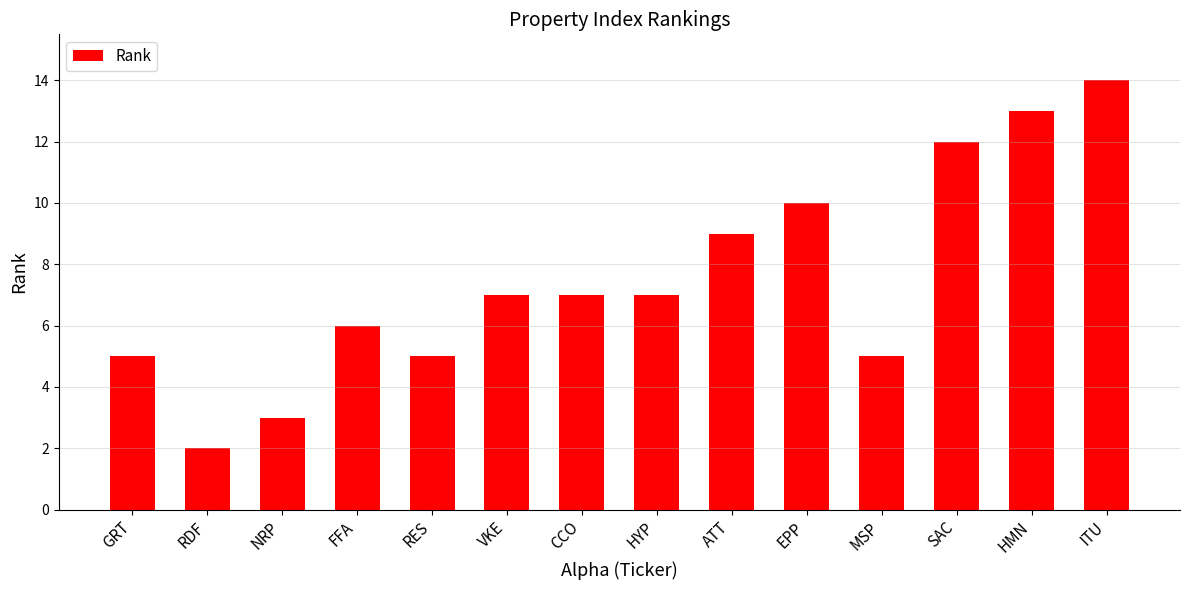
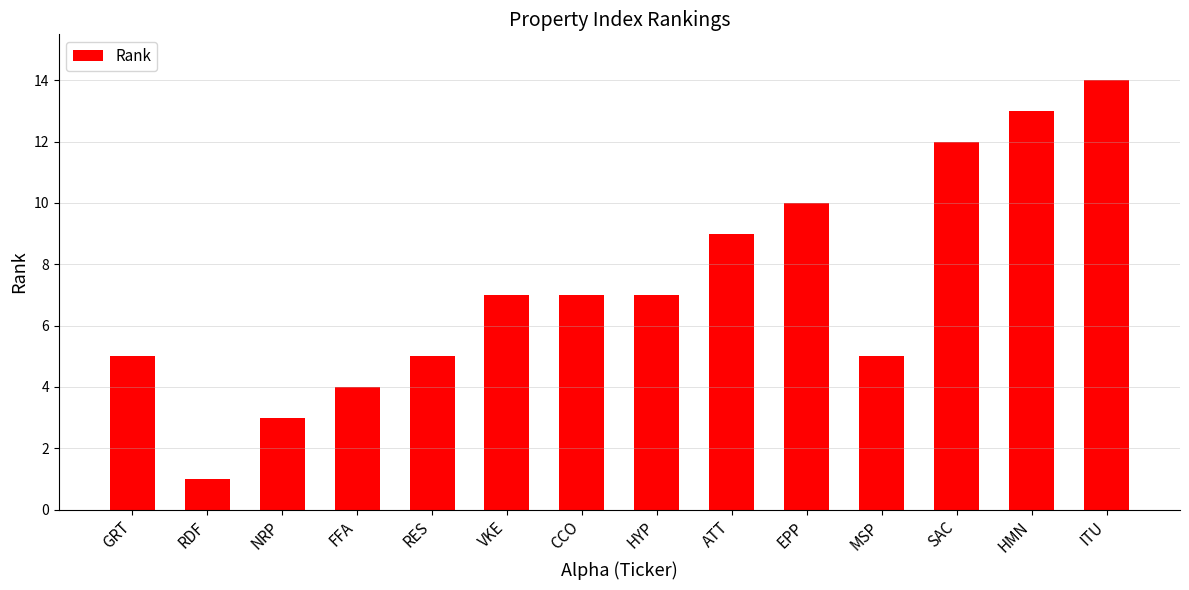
RDF: 2 -> 1
FFA: 6 -> 4
